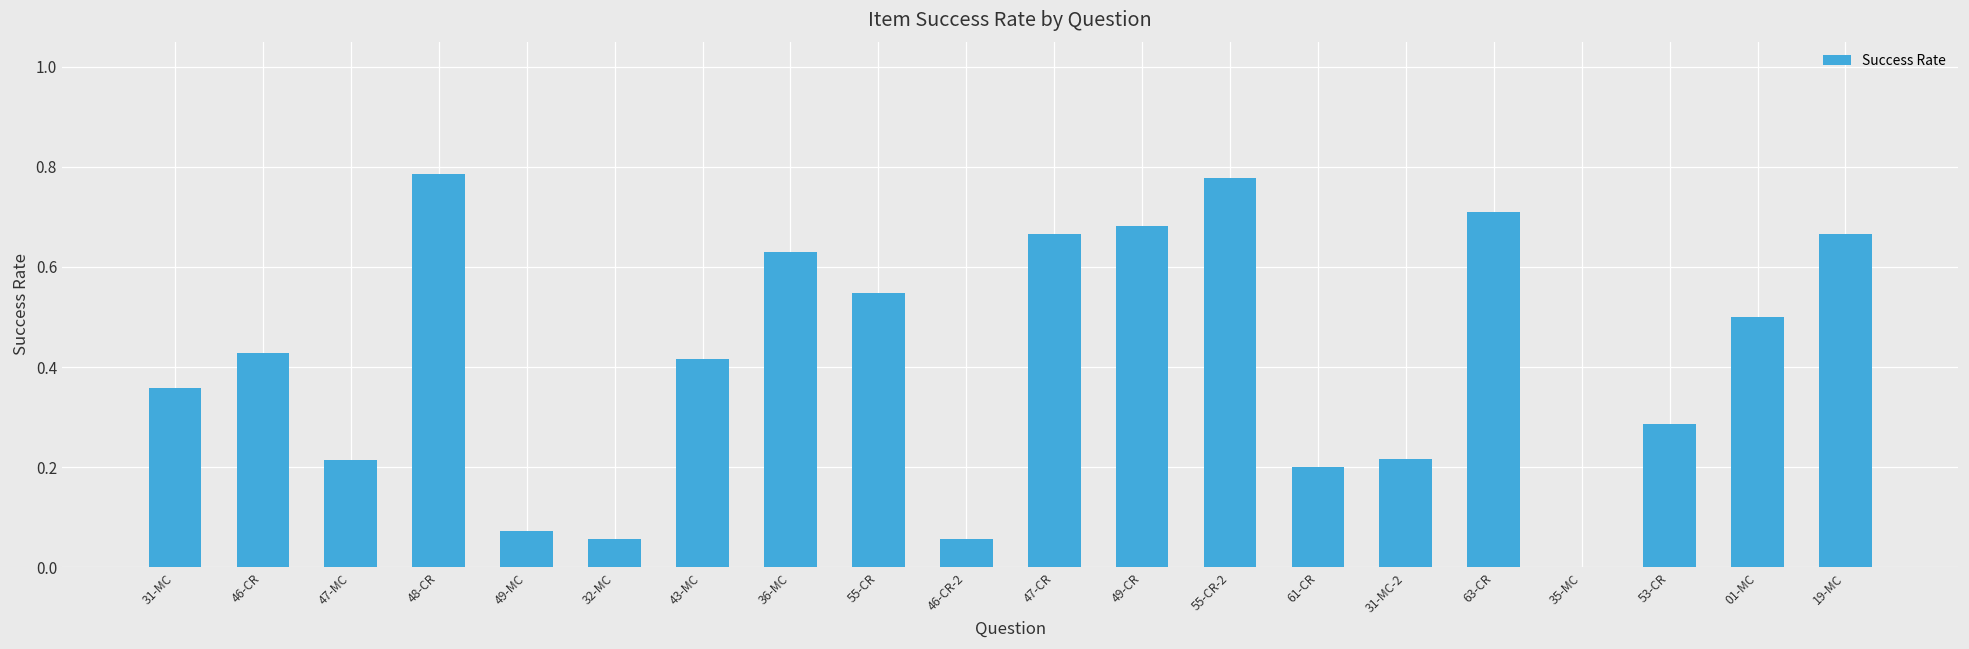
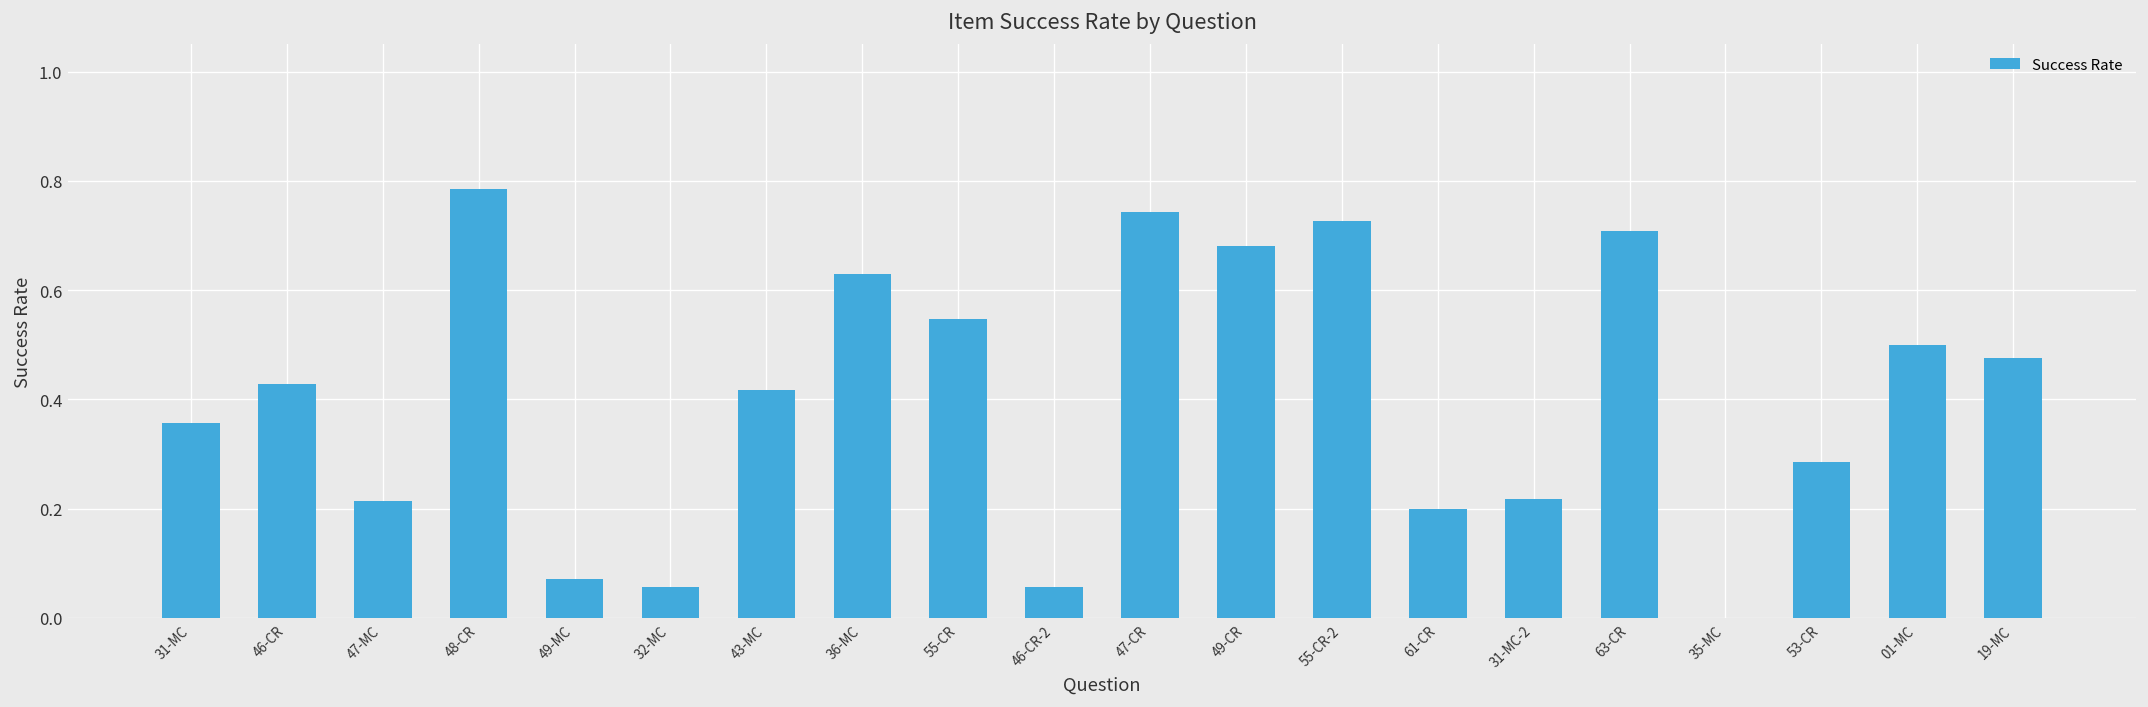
47-CR: 0.67 -> 0.74
55-CR-2: 0.78 -> 0.73
19-MC: 0.67 -> 0.48
